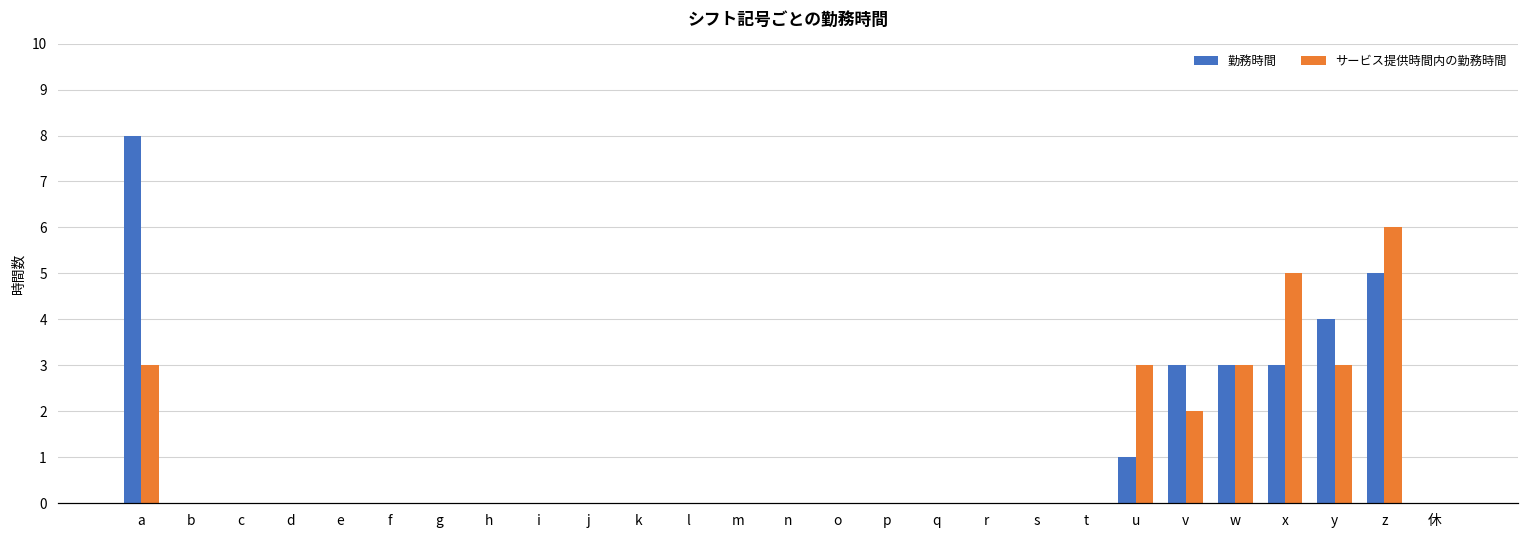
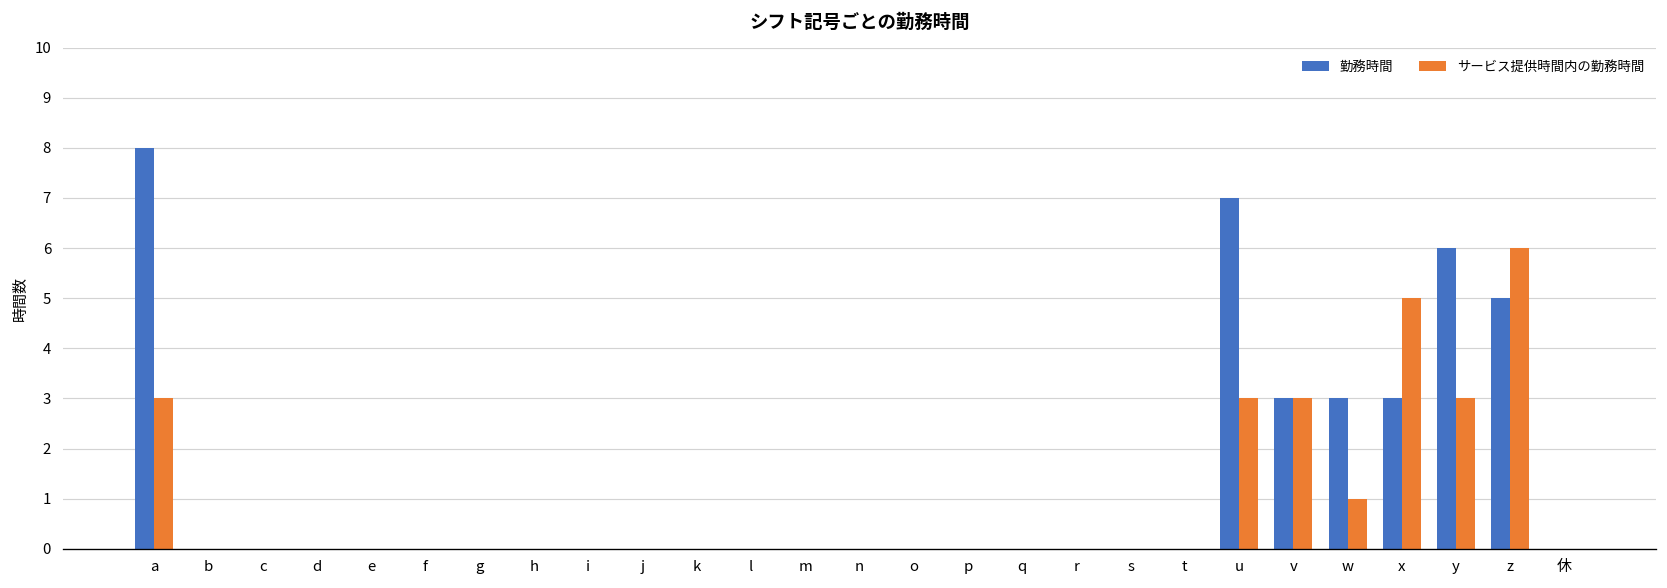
勤務時間, u: 1 -> 7
サービス提供時間内の勤務時間, v: 2 -> 3
サービス提供時間内の勤務時間, w: 3 -> 1
勤務時間, y: 4 -> 6
